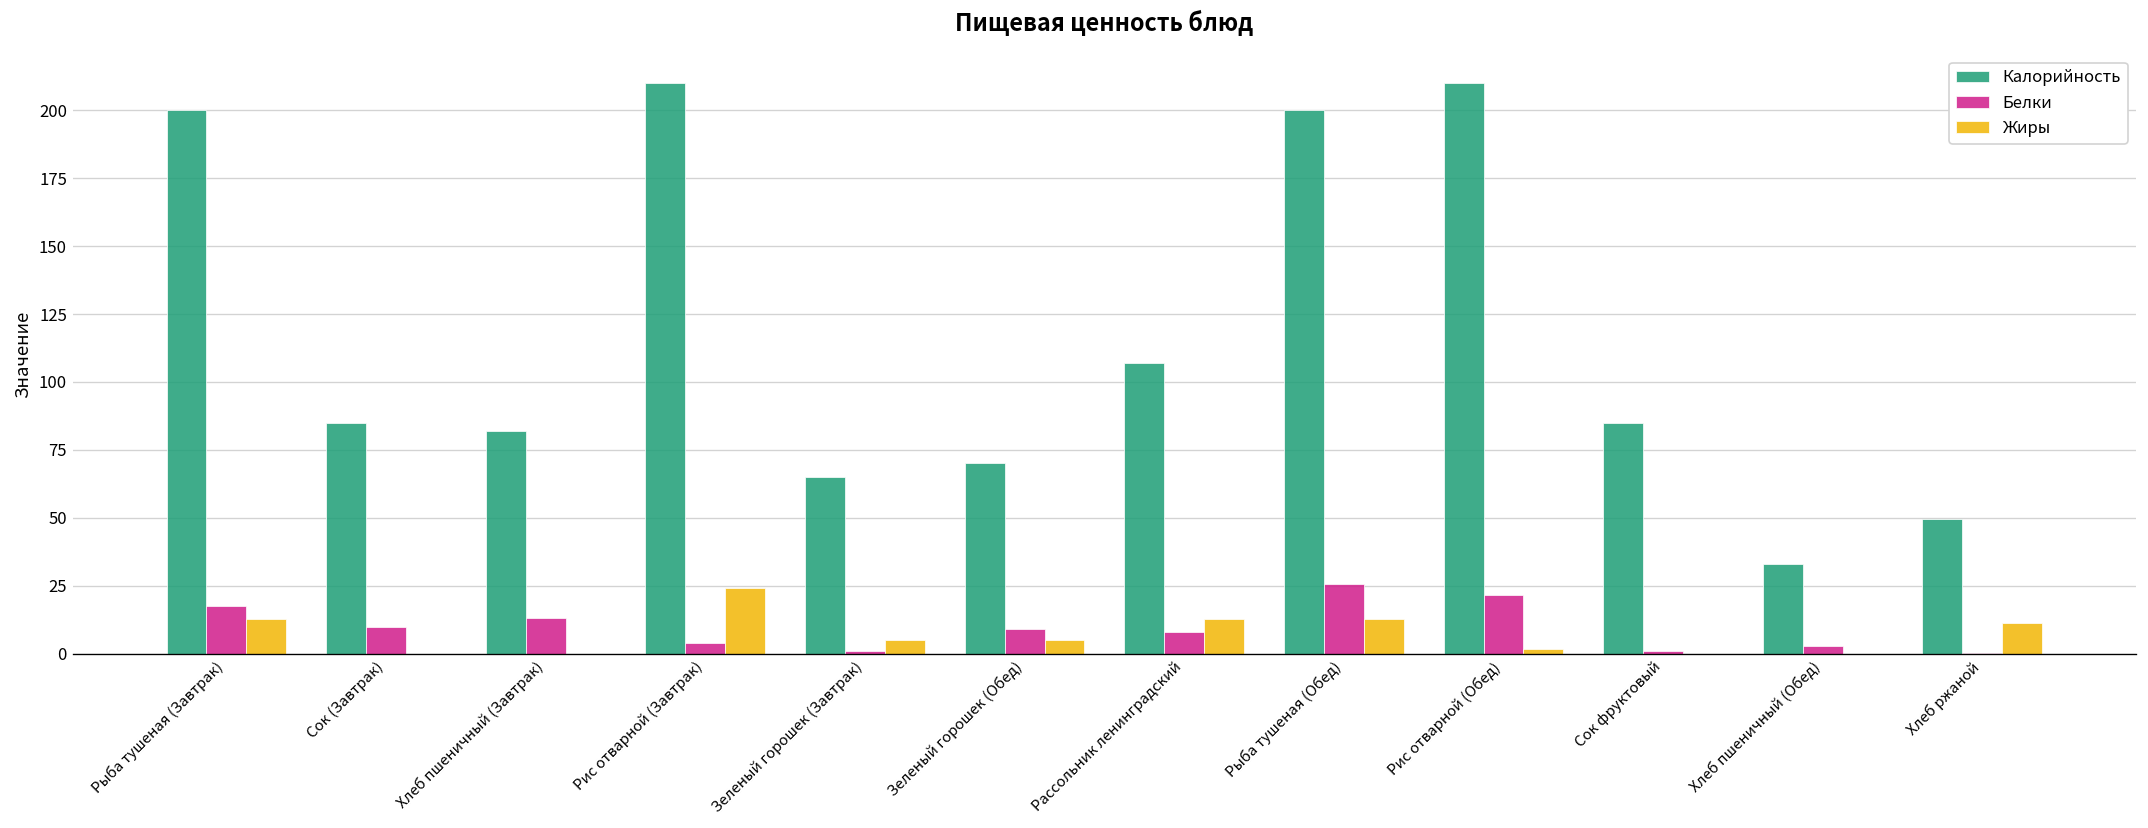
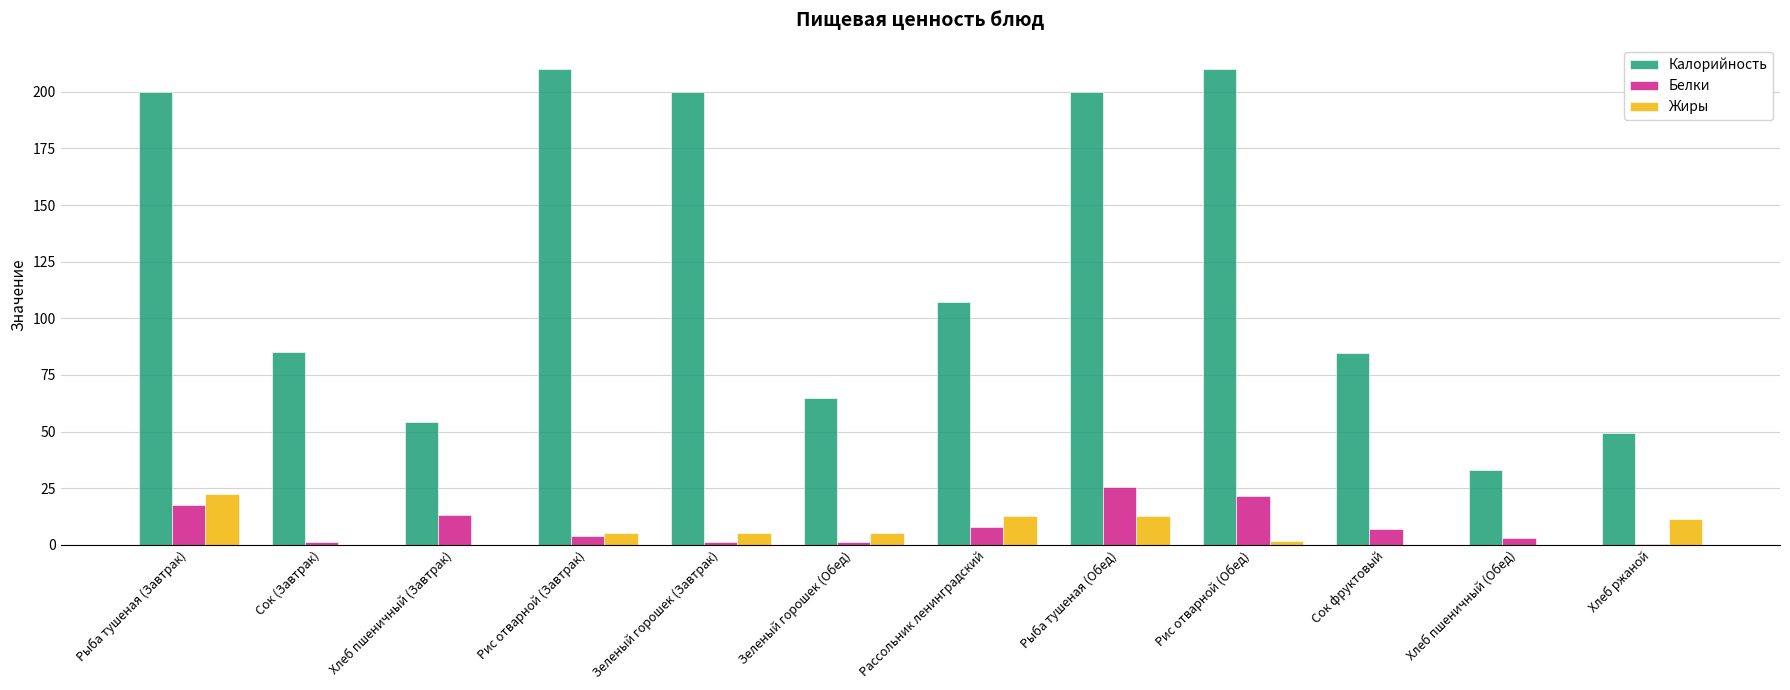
Жиры, Рыба тушеная (Завтрак): 13 -> 23
Белки, Сок (Завтрак): 10 -> 1
Калорийность, Хлеб пшеничный (Завтрак): 82 -> 54
Жиры, Рис отварной (Завтрак): 24 -> 5
Калорийность, Зеленый горошек (Завтрак): 65 -> 200
Калорийность, Зеленый горошек (Обед): 70 -> 65
Белки, Зеленый горошек (Обед): 9 -> 1
Белки, Сок фруктовый: 1 -> 7
